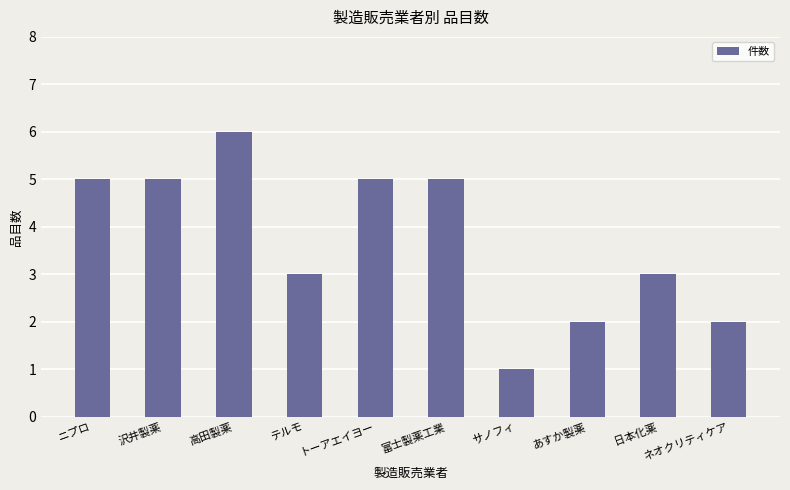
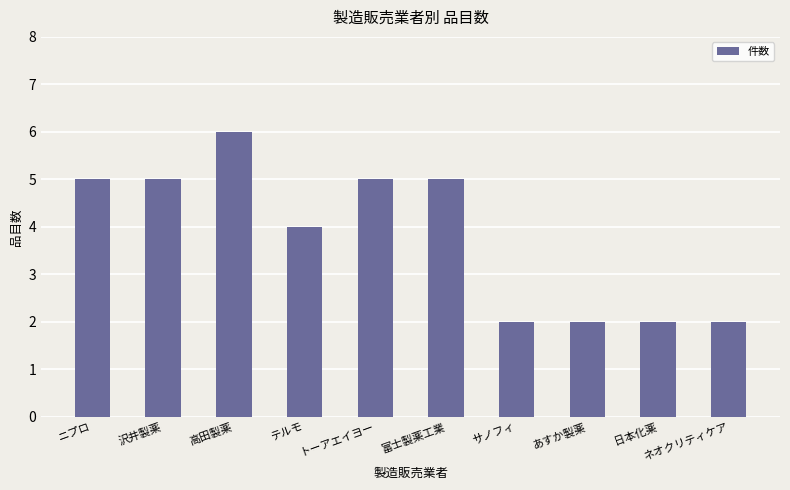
テルモ: 3 -> 4
サノフィ: 1 -> 2
日本化薬: 3 -> 2
